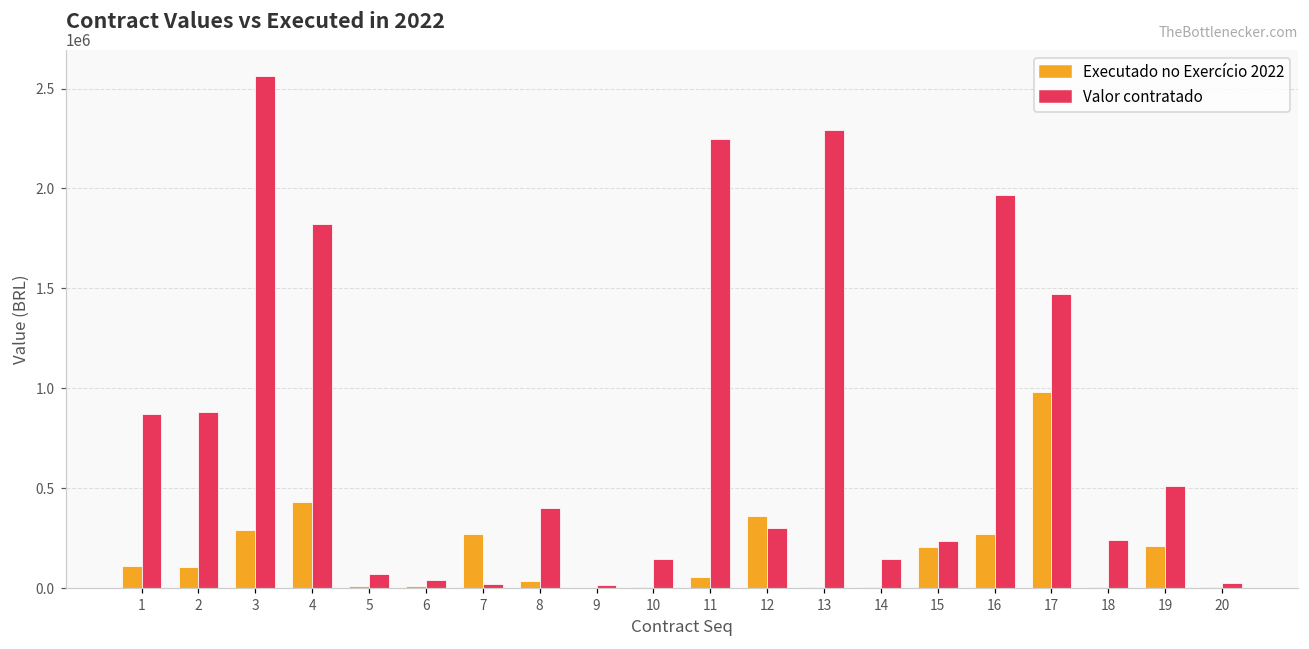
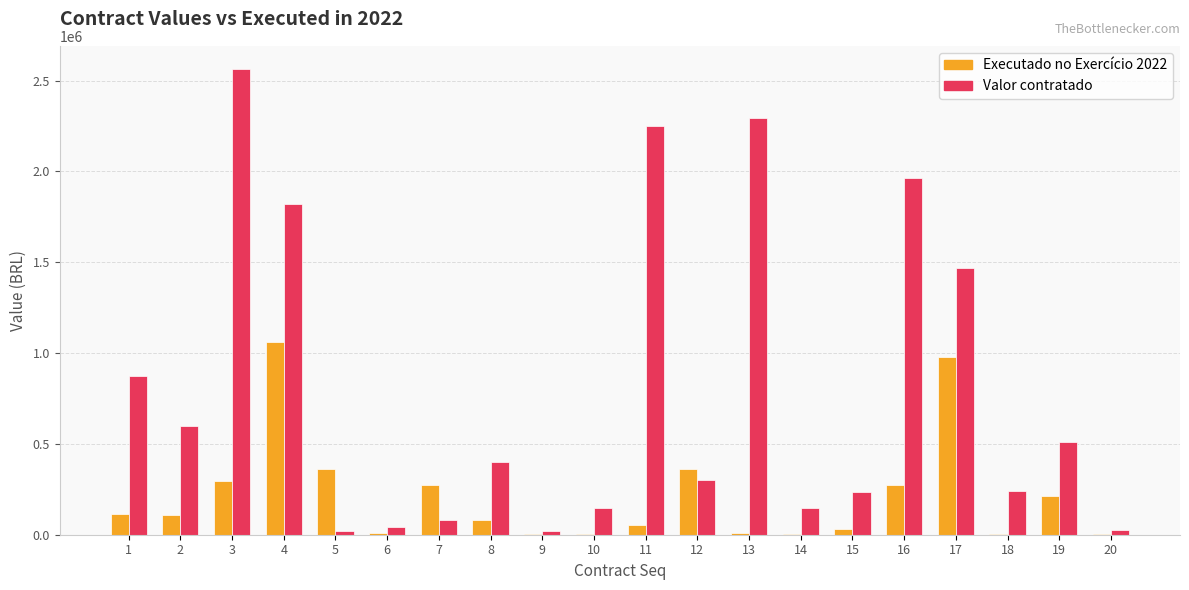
Valor contratado, 2: 880000 -> 600000
Executado no Exercício 2022, 4: 430000 -> 1060000
Executado no Exercício 2022, 5: 10000 -> 360000
Valor contratado, 5: 70000 -> 20000
Valor contratado, 7: 20000 -> 80000
Executado no Exercício 2022, 8: 40000 -> 80000
Executado no Exercício 2022, 15: 210000 -> 30000
